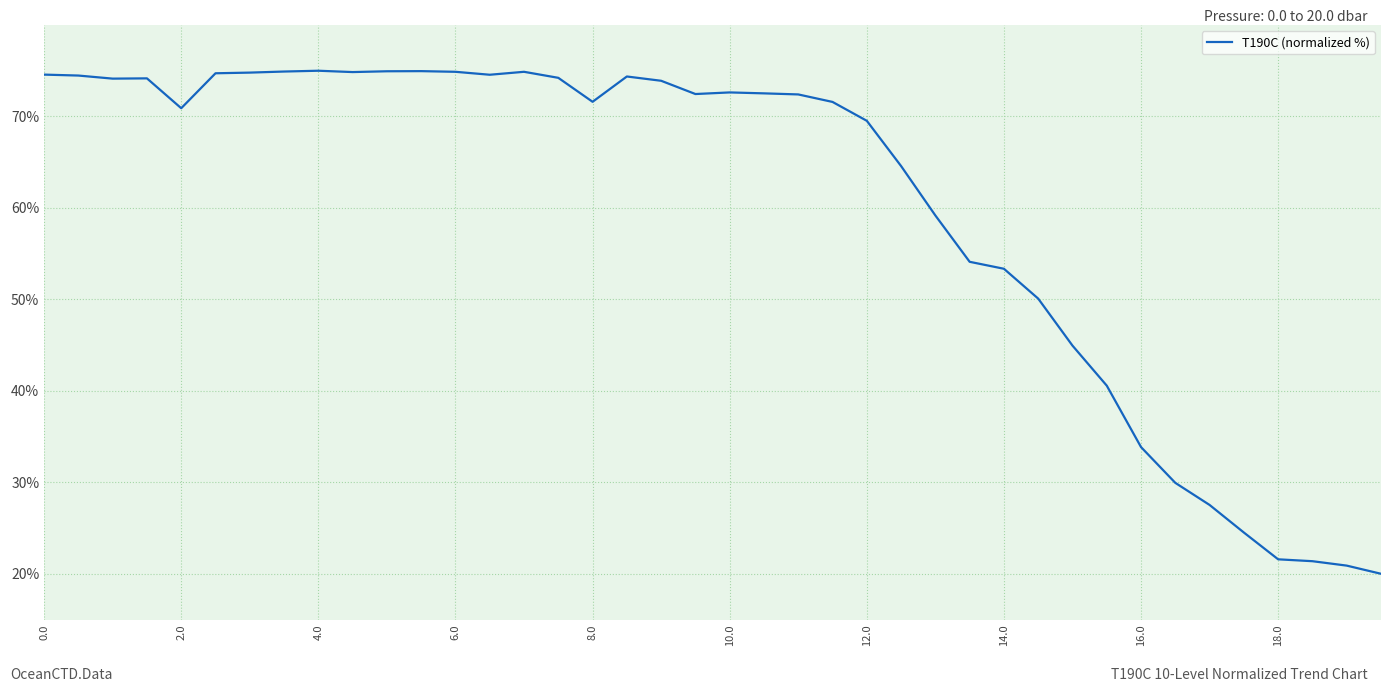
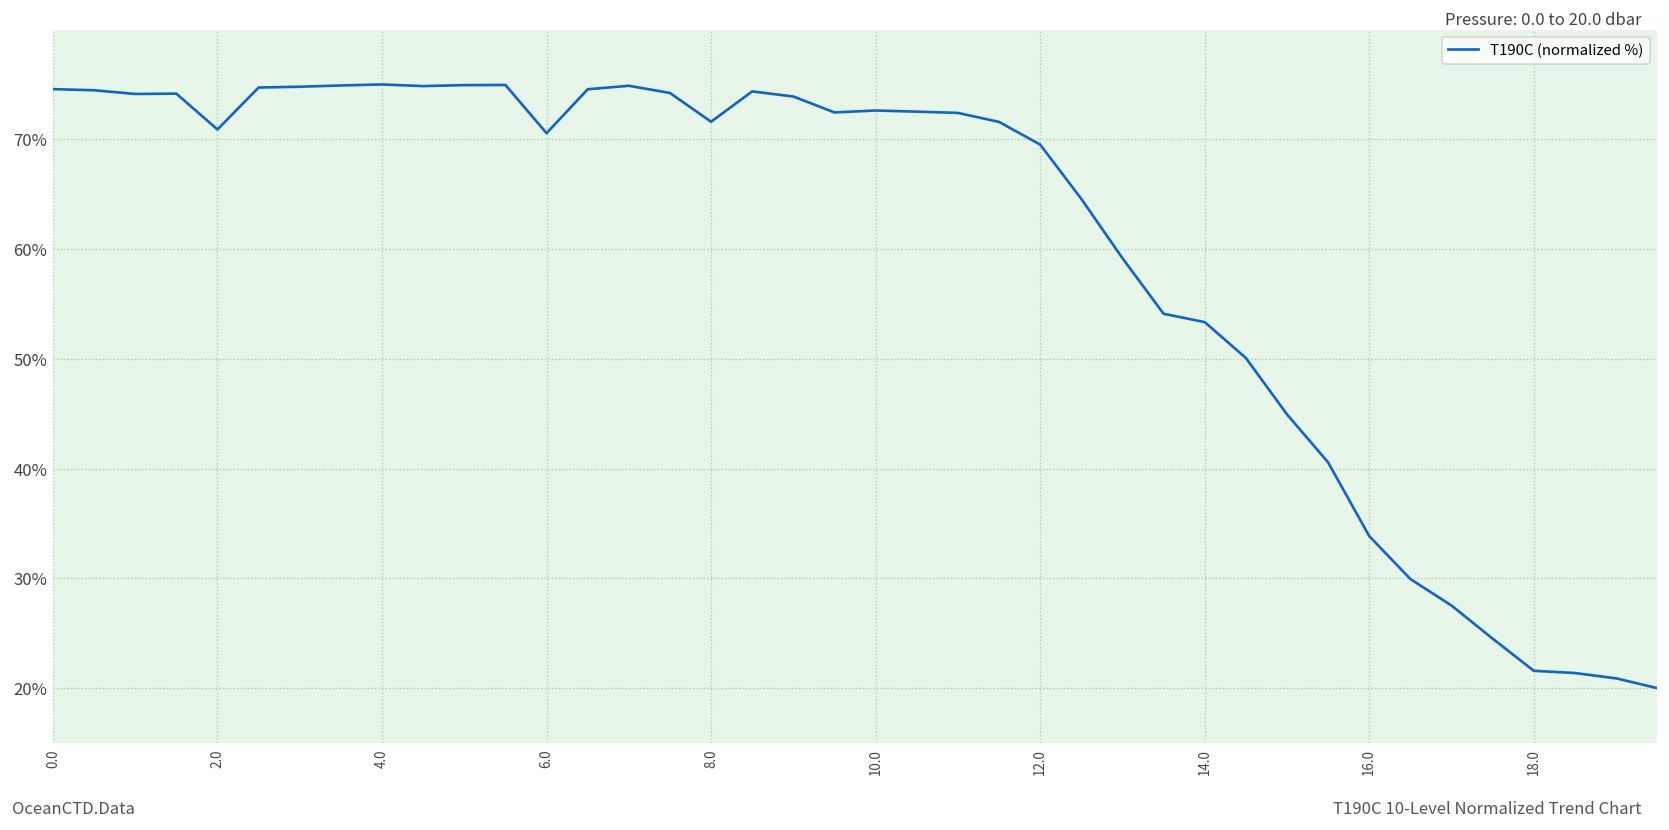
6.0: 75% -> 71%
